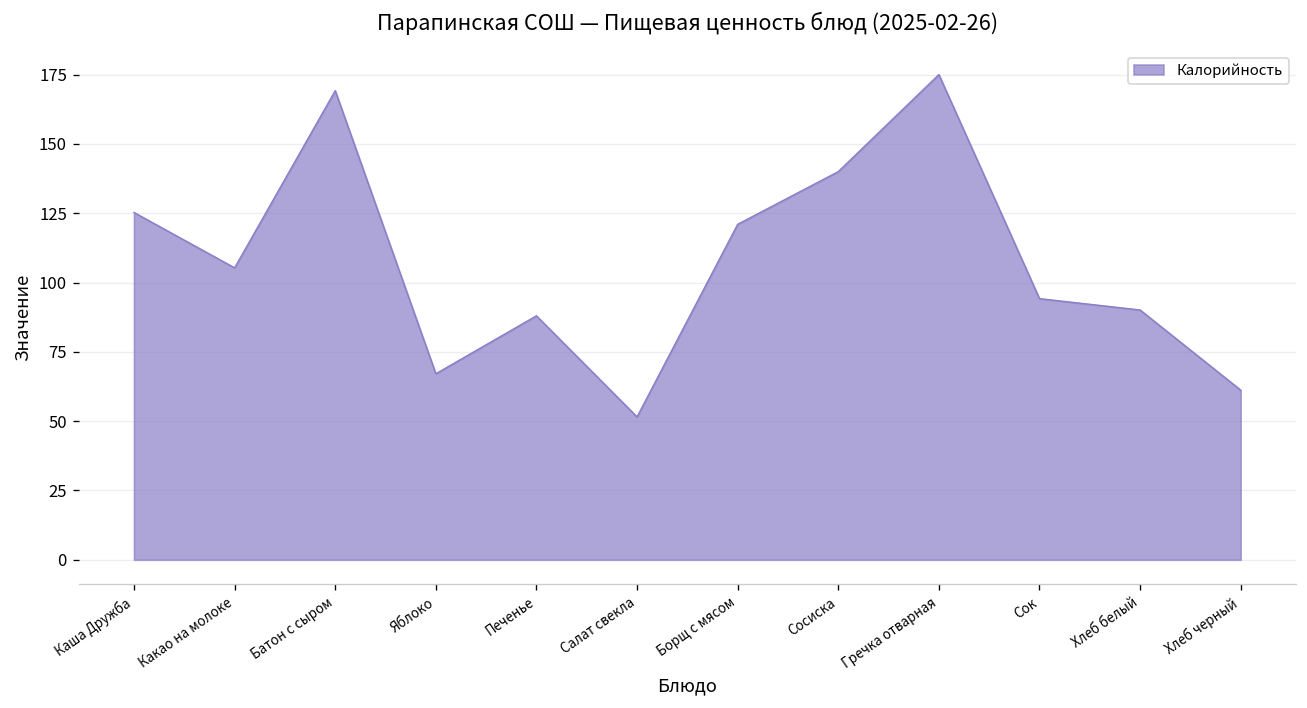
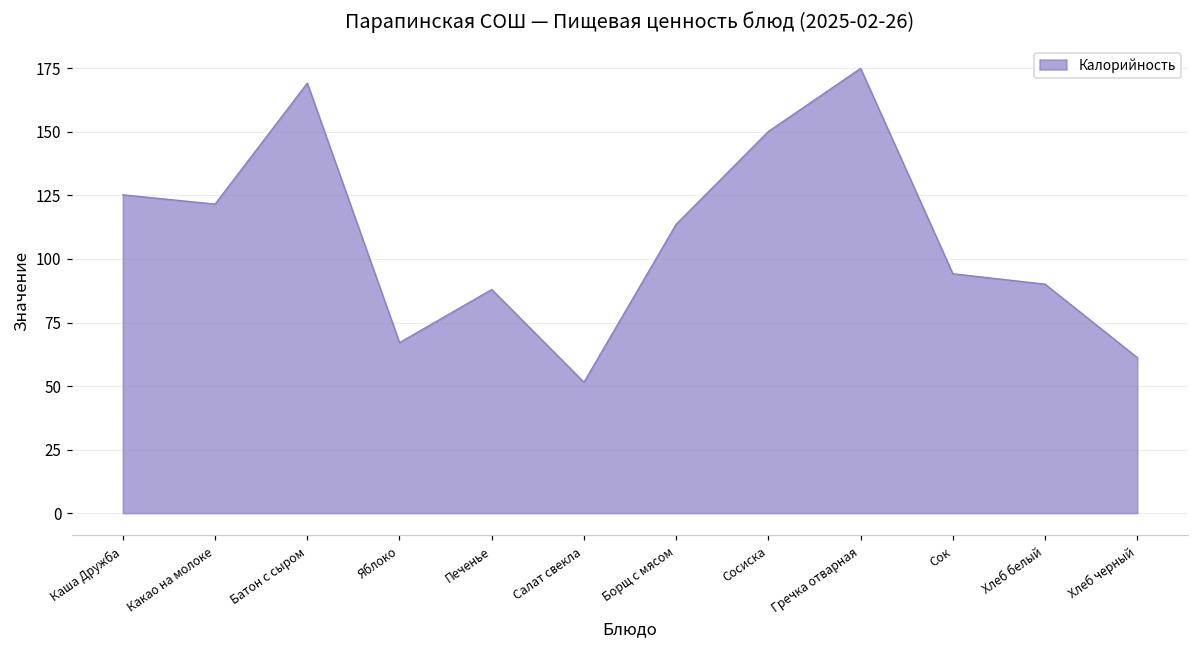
Какао на молоке: 105 -> 122
Борщ с мясом: 121 -> 114
Сосиска: 140 -> 150
